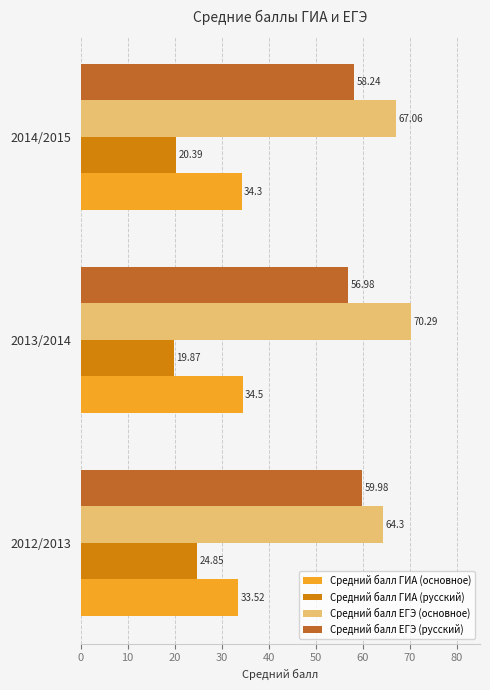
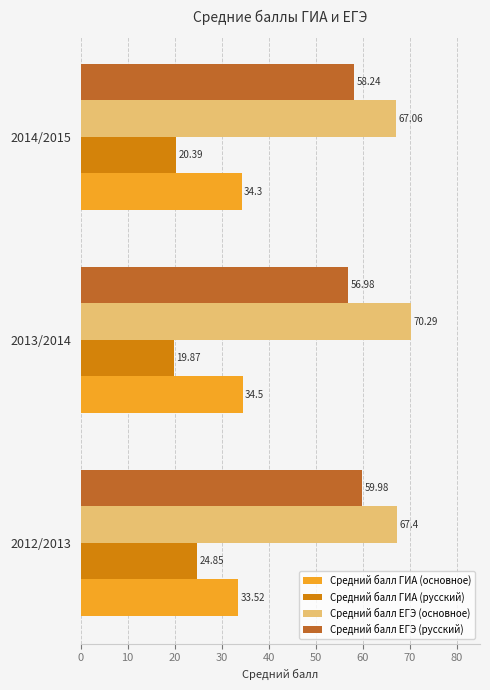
Средний балл ЕГЭ (основное), 2012/2013: 64.3 -> 67.4
